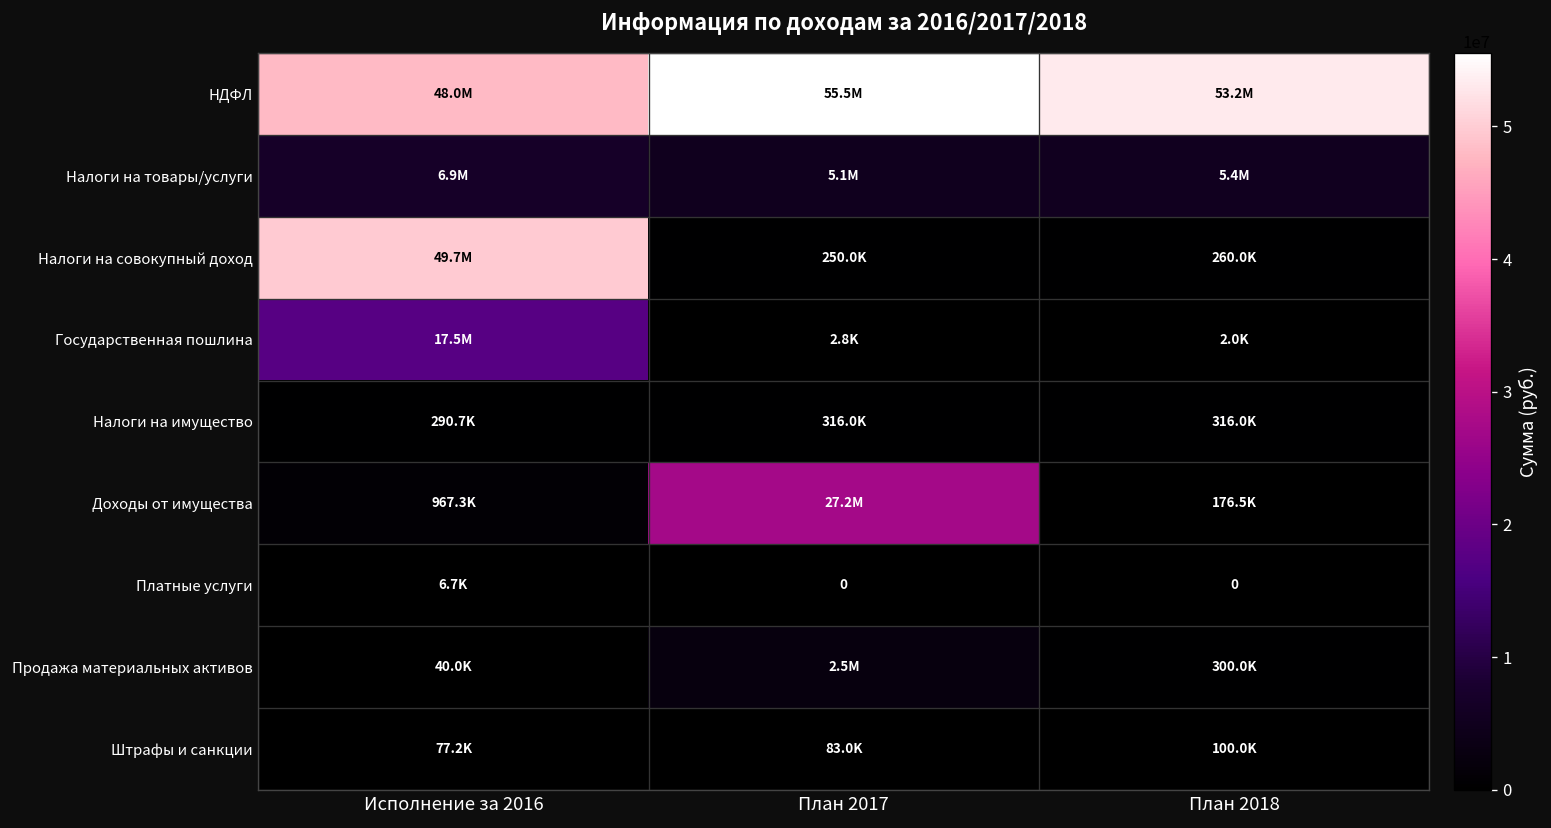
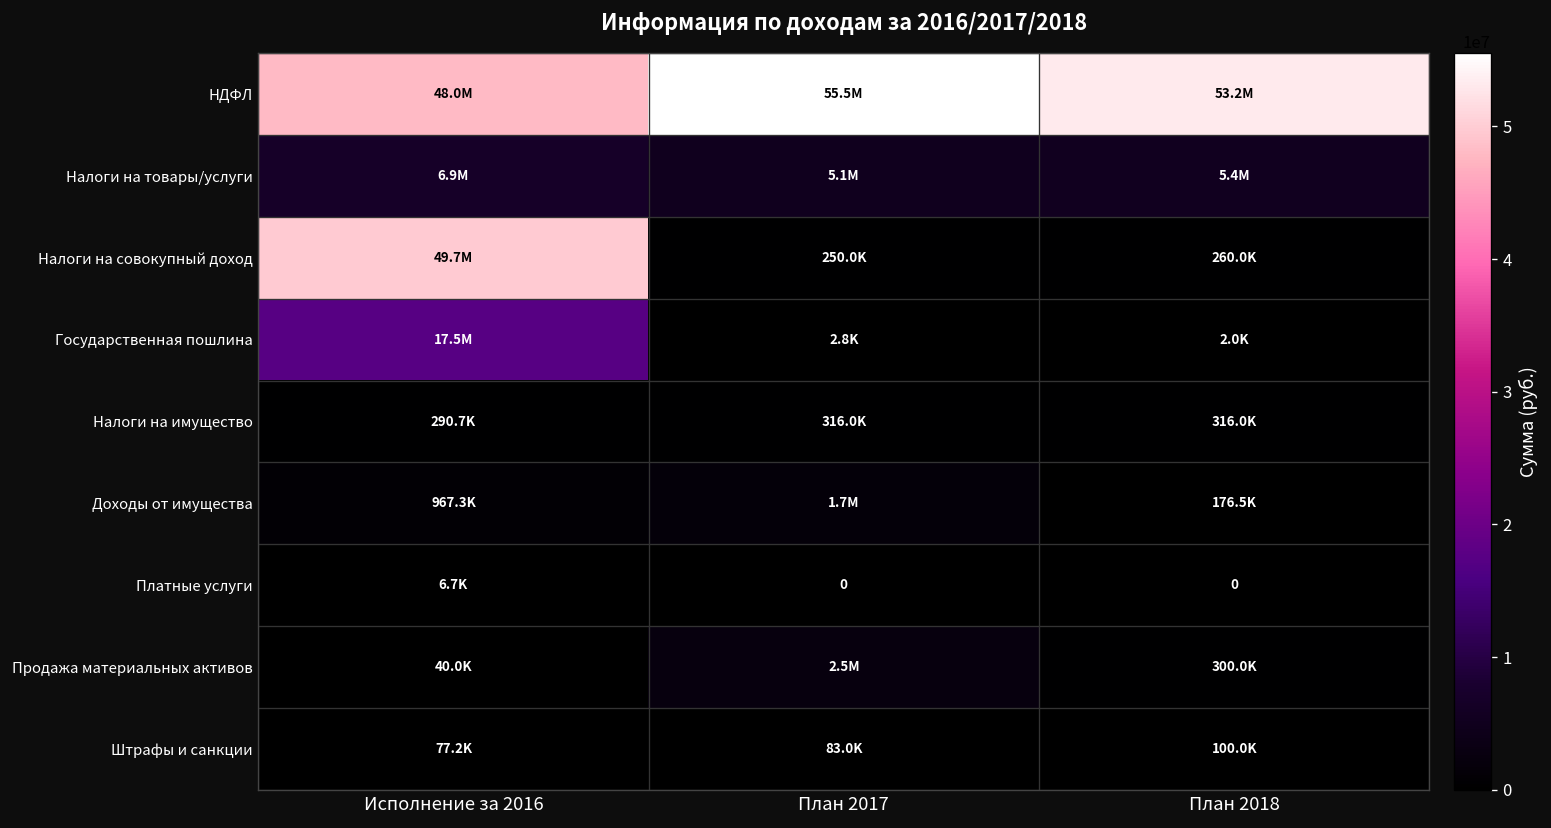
Доходы от имущества, План 2017: 27.2M -> 1.7M
